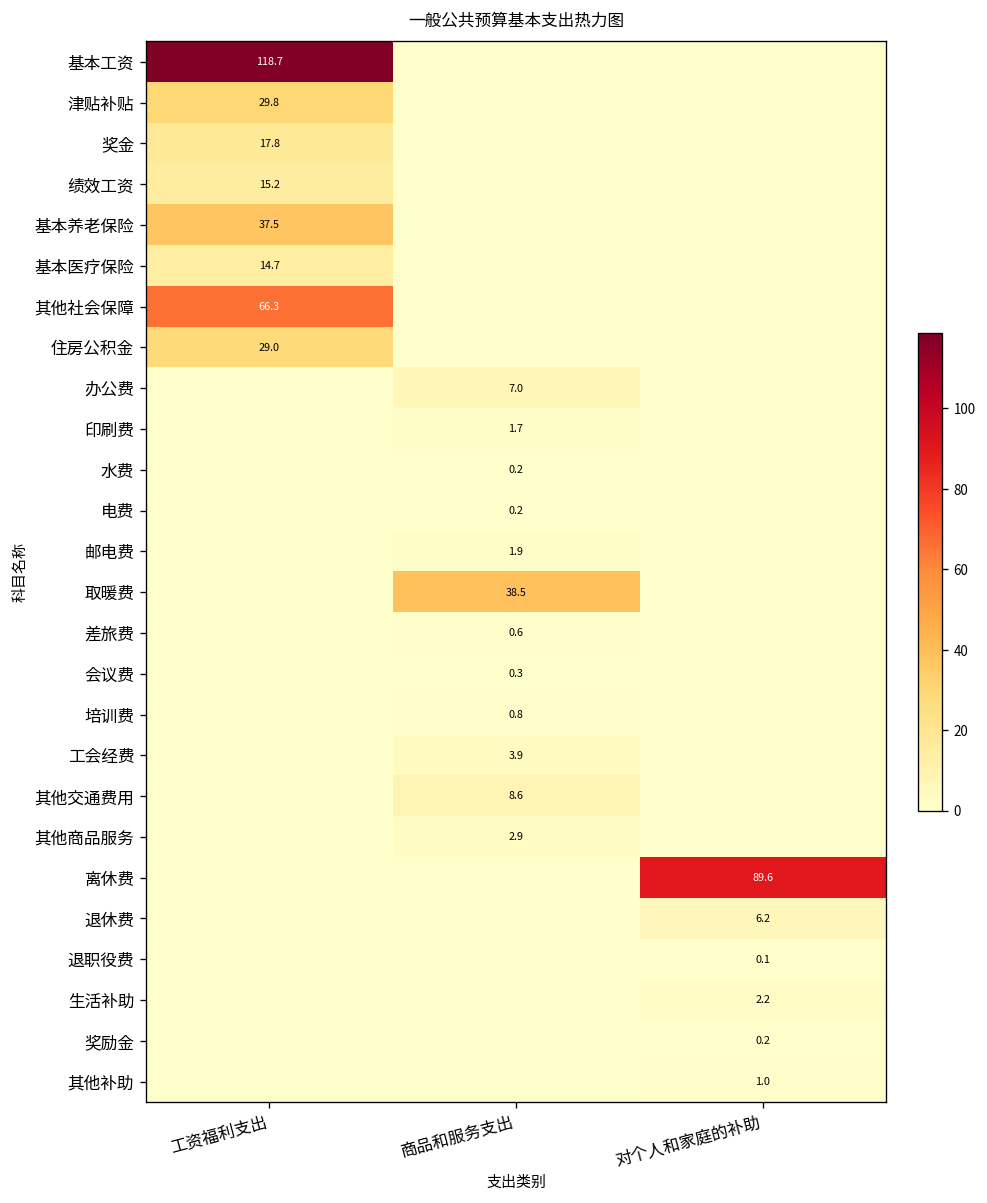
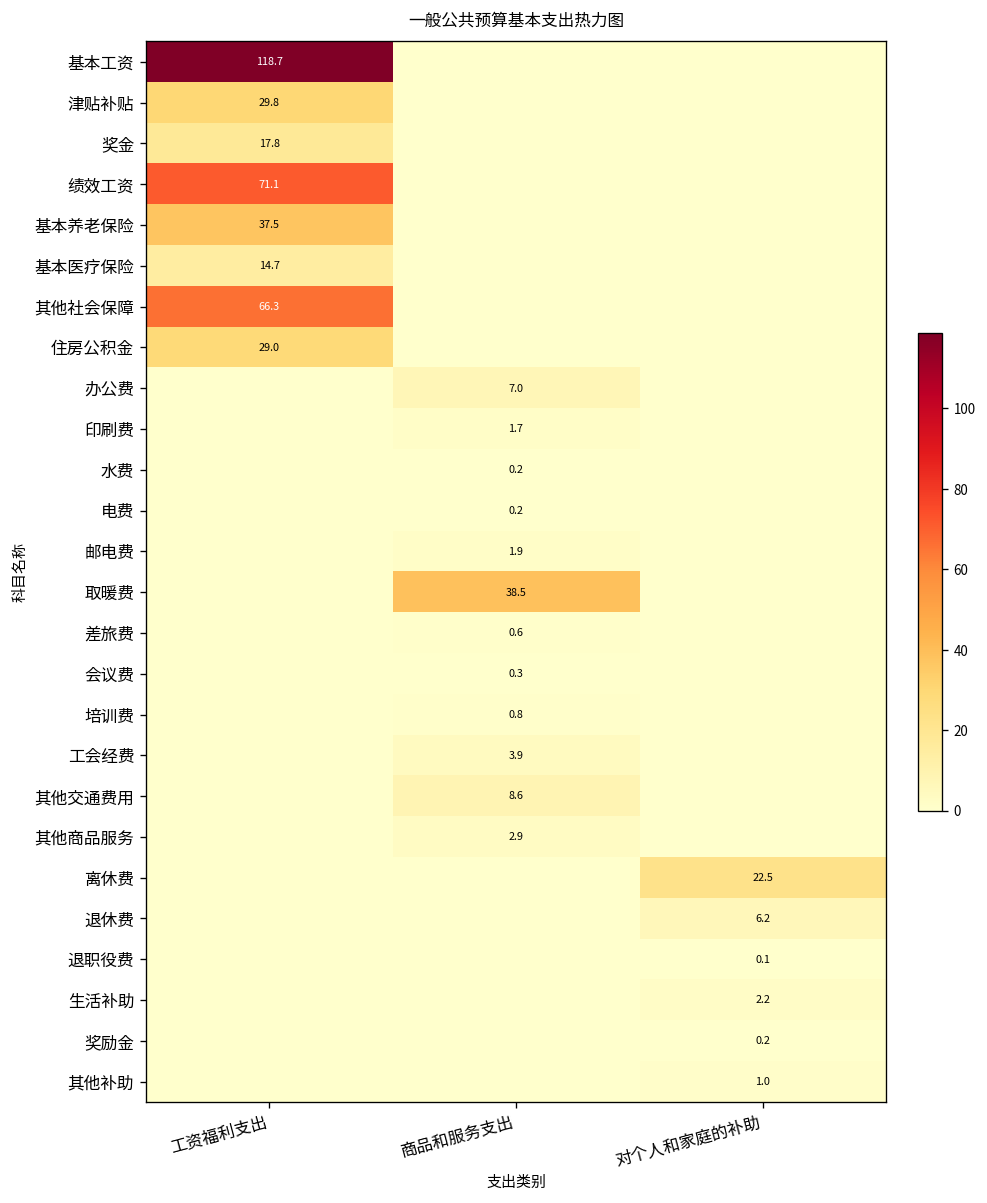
绩效工资, 工资福利支出: 15.2 -> 71.1
离休费, 对个人和家庭的补助: 89.6 -> 22.5
